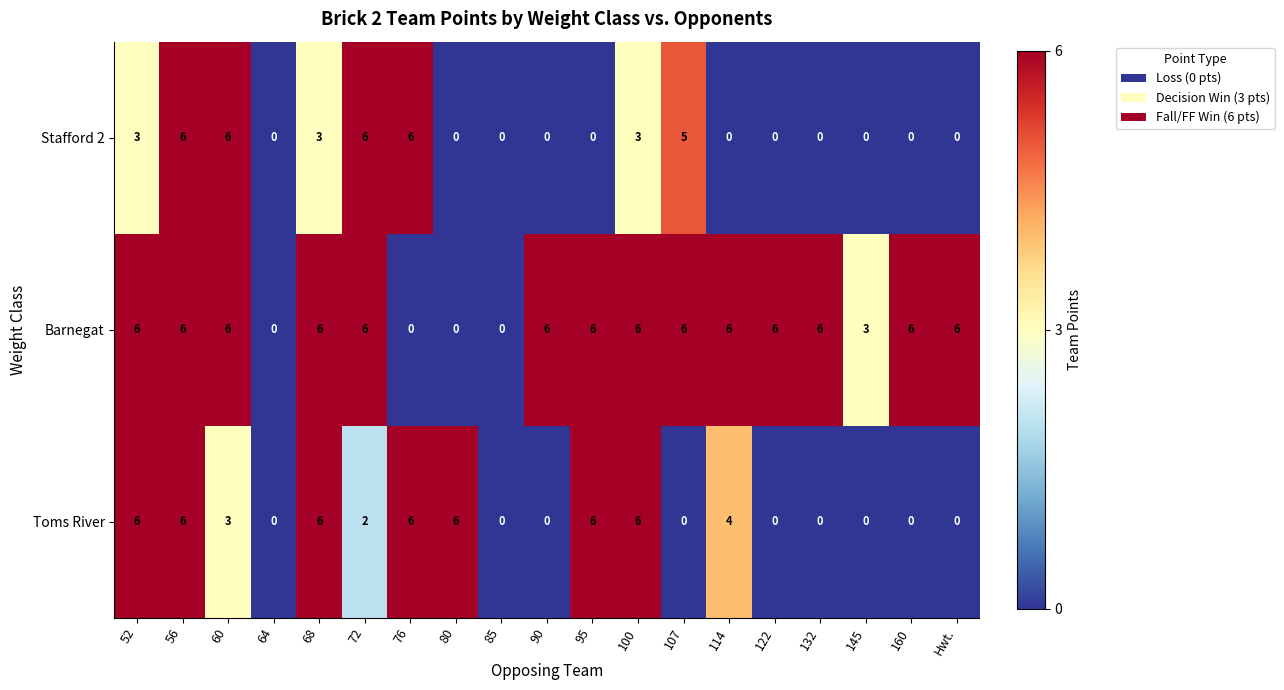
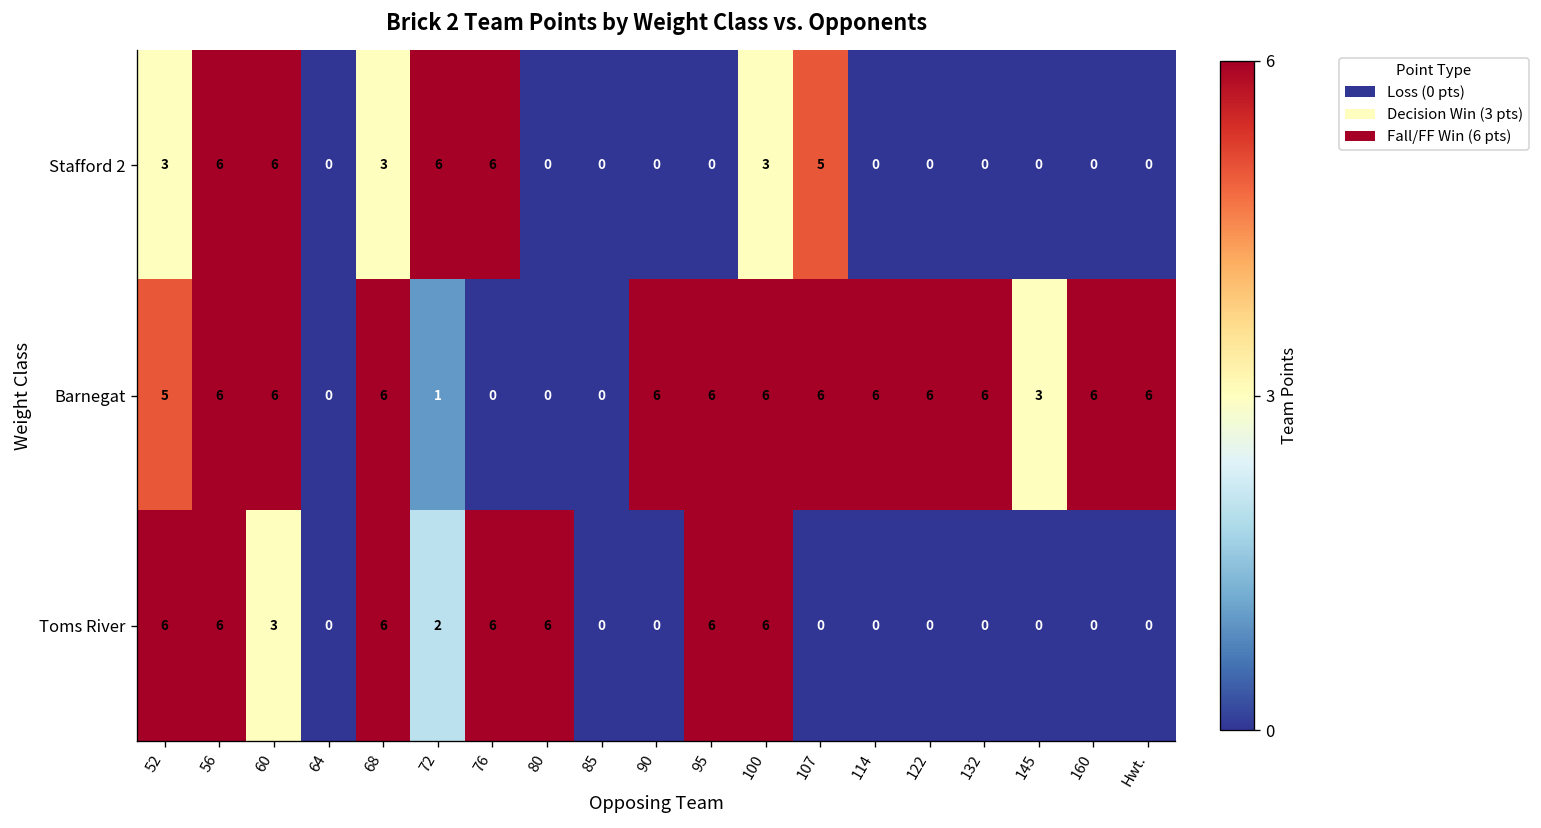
Barnegat, 52: 6 -> 5
Barnegat, 72: 6 -> 1
Toms River, 114: 4 -> 0
